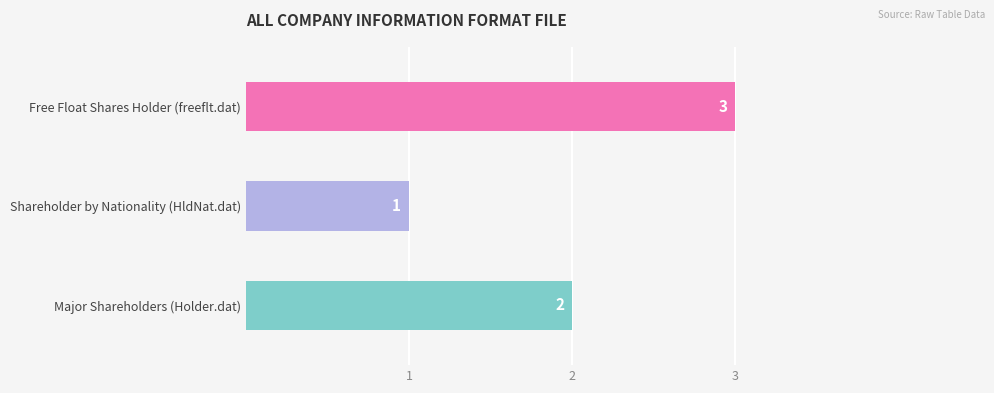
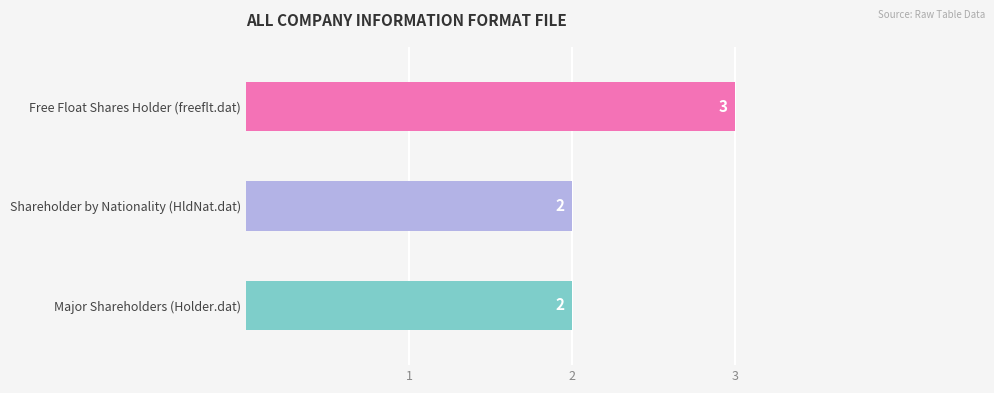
Shareholder by Nationality (HldNat.dat): 1 -> 2
